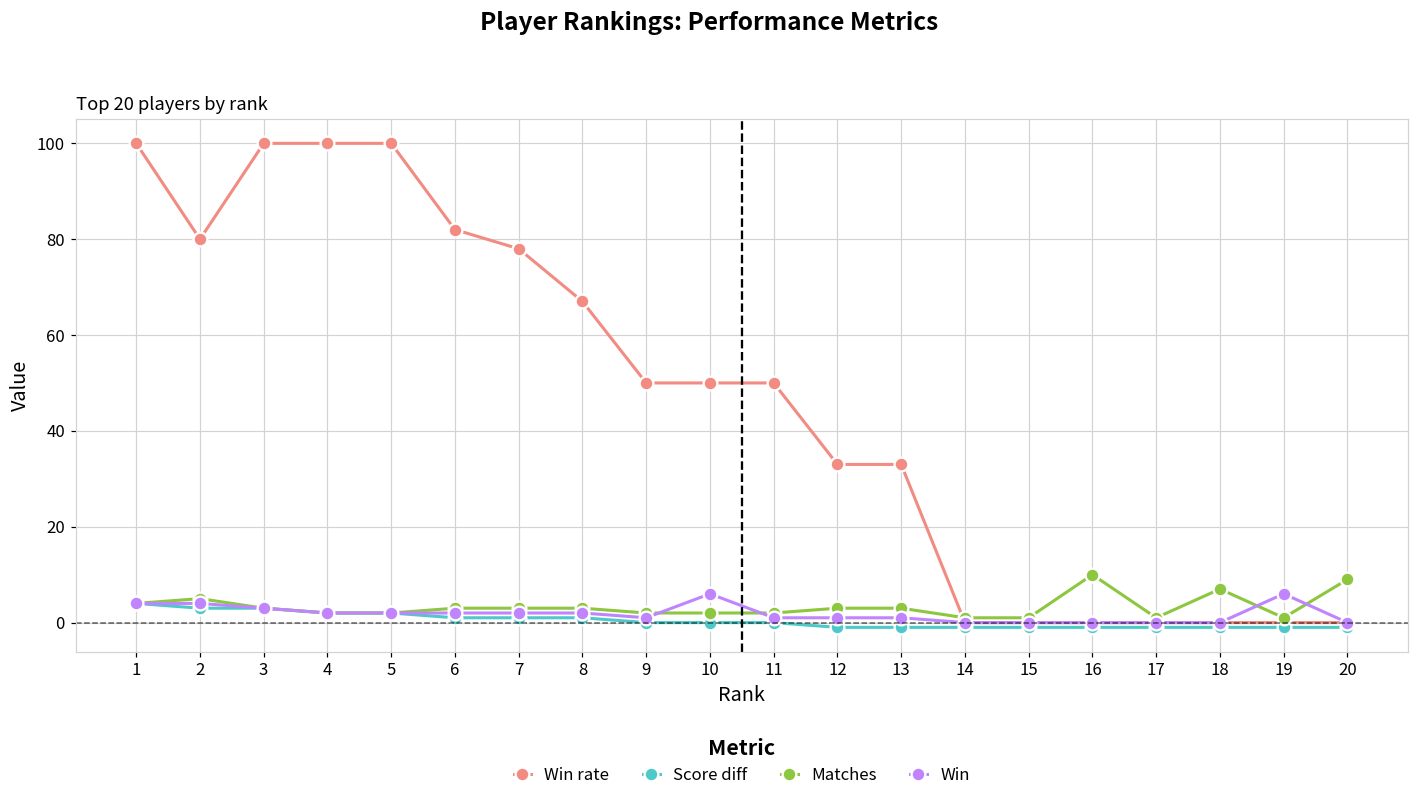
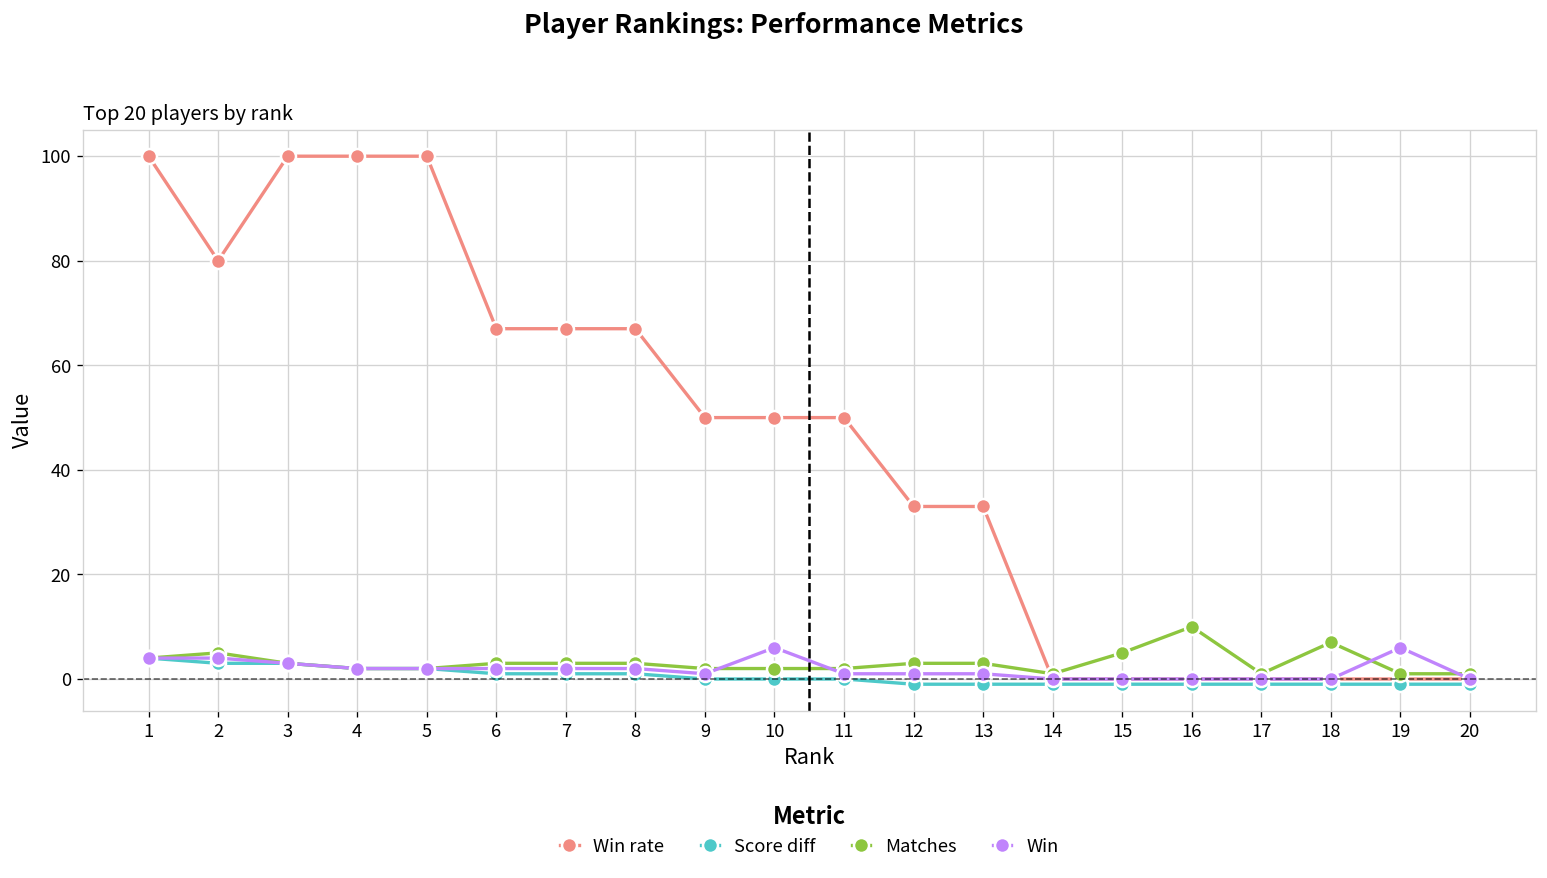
Win rate, 6: 82 -> 67
Win rate, 7: 78 -> 67
Matches, 15: 1 -> 5
Matches, 20: 9 -> 1
